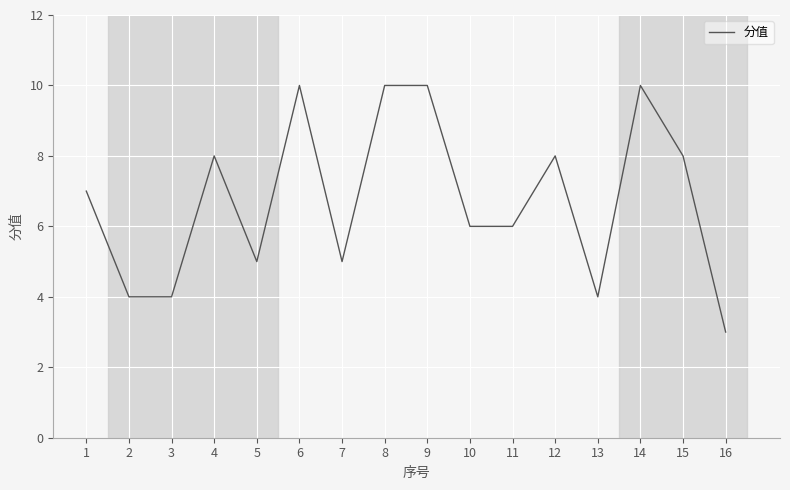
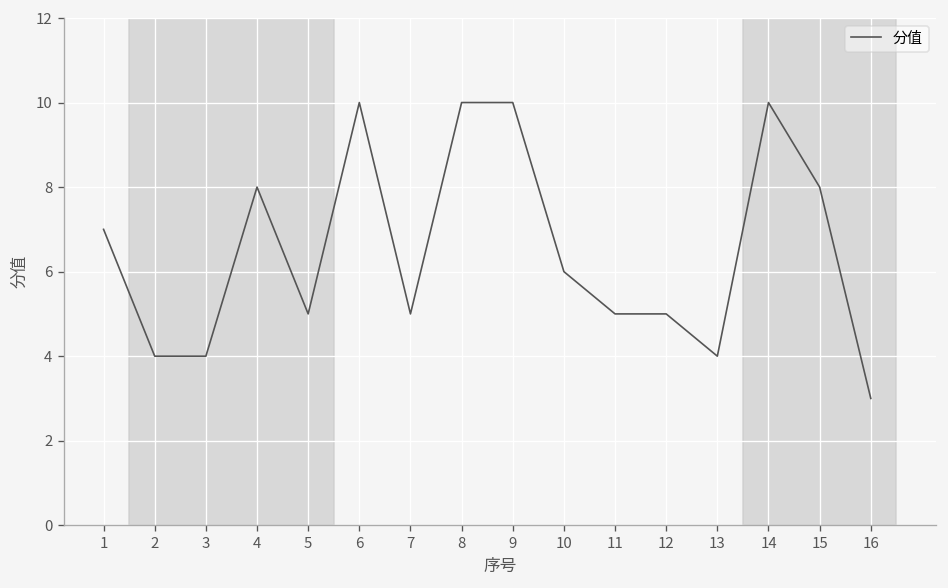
11: 6 -> 5
12: 8 -> 5
